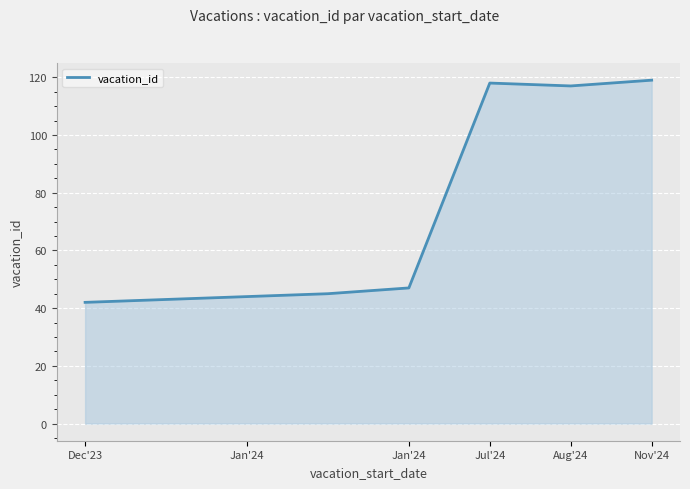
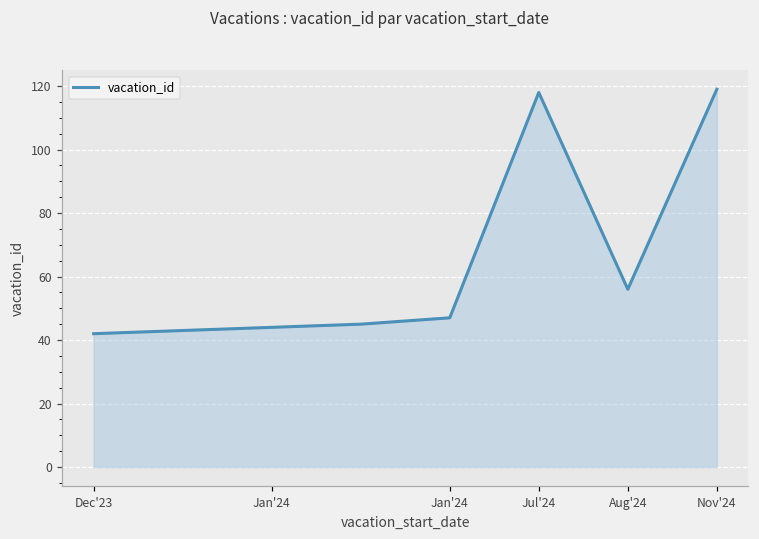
Aug'24: 117 -> 56
